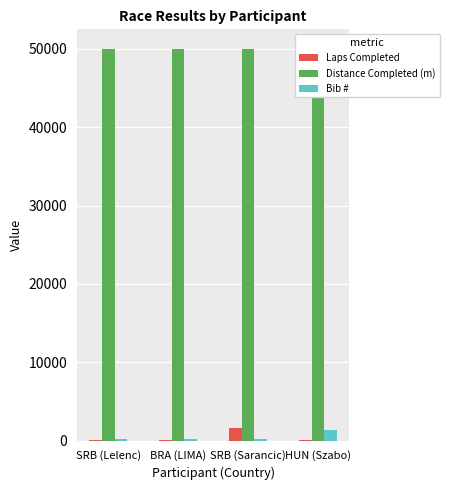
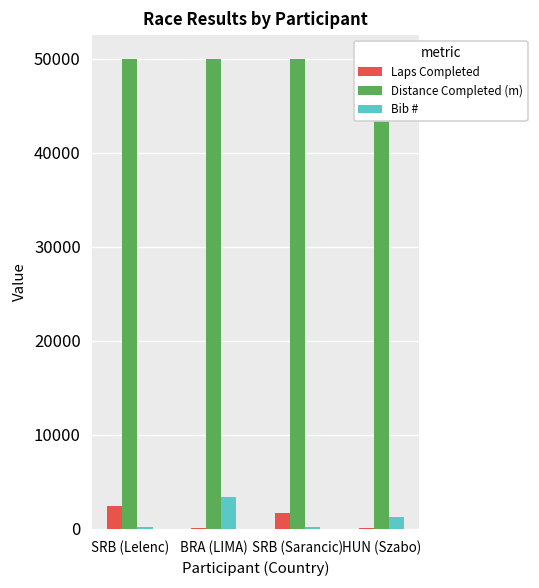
Laps Completed, SRB (Lelenc): 0 -> 2000
Bib #, BRA (LIMA): 0 -> 3000
